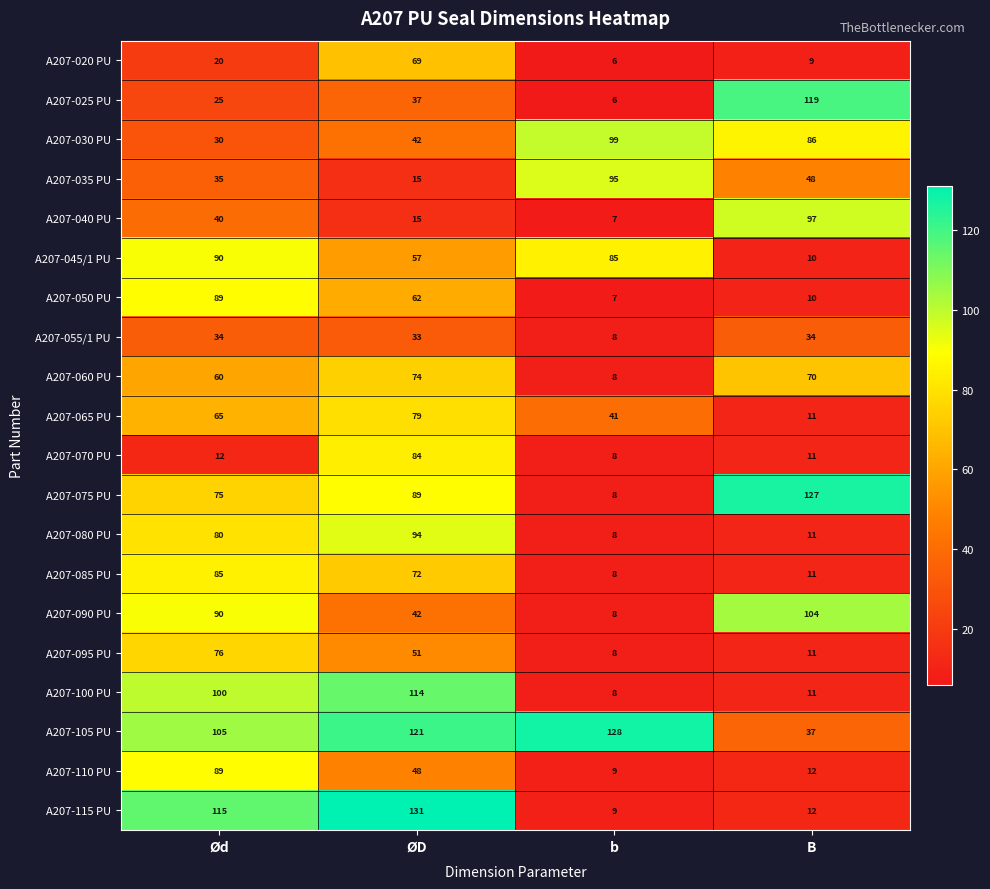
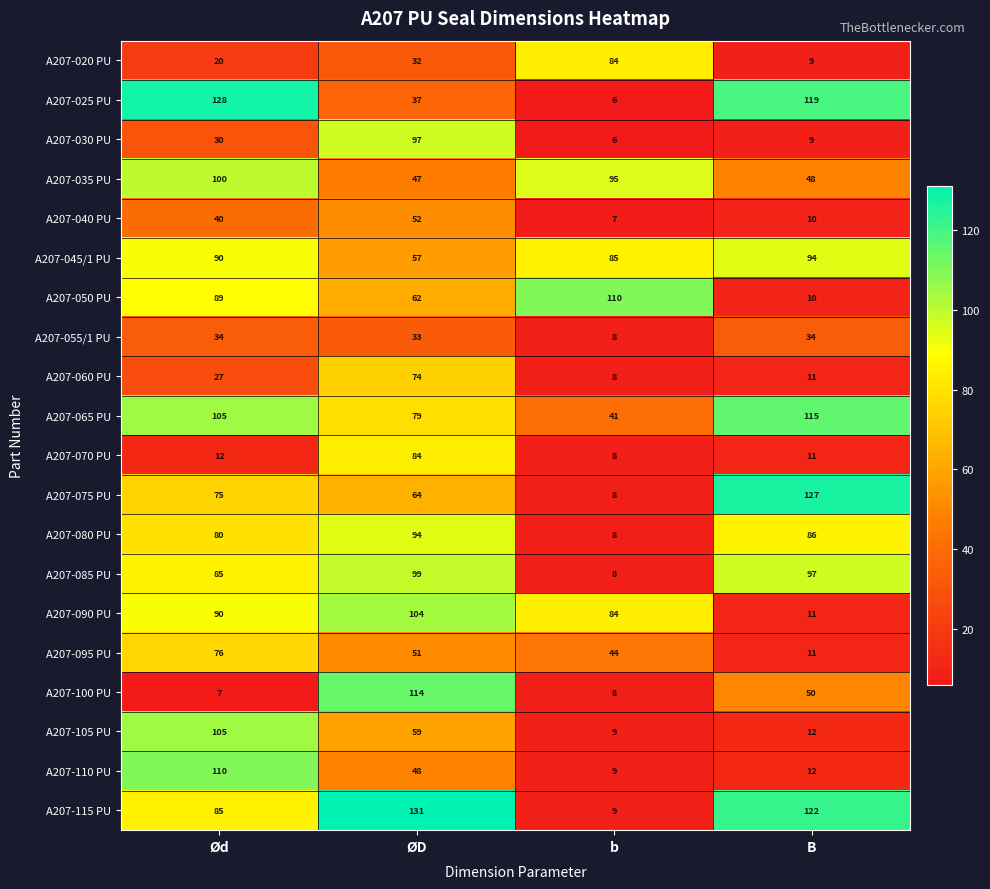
A207-020 PU, ØD: 69 -> 32
A207-020 PU, b: 6 -> 84
A207-025 PU, Ød: 25 -> 128
A207-030 PU, ØD: 42 -> 97
A207-030 PU, b: 99 -> 6
A207-030 PU, B: 86 -> 9
A207-035 PU, Ød: 35 -> 100
A207-035 PU, ØD: 15 -> 47
A207-040 PU, ØD: 15 -> 52
A207-040 PU, B: 97 -> 10
A207-045/1 PU, B: 10 -> 94
A207-050 PU, b: 7 -> 110
A207-060 PU, Ød: 60 -> 27
A207-060 PU, B: 70 -> 11
A207-065 PU, Ød: 65 -> 105
A207-065 PU, B: 11 -> 115
A207-075 PU, ØD: 89 -> 64
A207-080 PU, B: 11 -> 86
A207-085 PU, ØD: 72 -> 99
A207-085 PU, B: 11 -> 97
A207-090 PU, ØD: 42 -> 104
A207-090 PU, b: 8 -> 84
A207-090 PU, B: 104 -> 11
A207-095 PU, b: 8 -> 44
A207-100 PU, Ød: 100 -> 7
A207-100 PU, B: 11 -> 50
A207-105 PU, ØD: 121 -> 59
A207-105 PU, b: 128 -> 9
A207-105 PU, B: 37 -> 12
A207-110 PU, Ød: 89 -> 110
A207-115 PU, Ød: 115 -> 85
A207-115 PU, B: 12 -> 122
